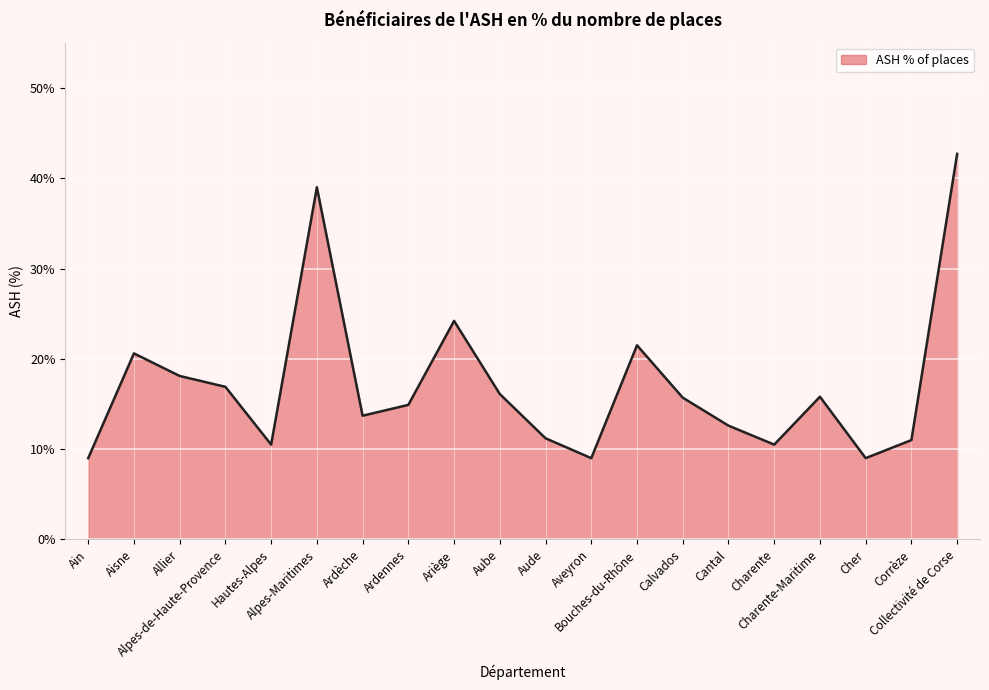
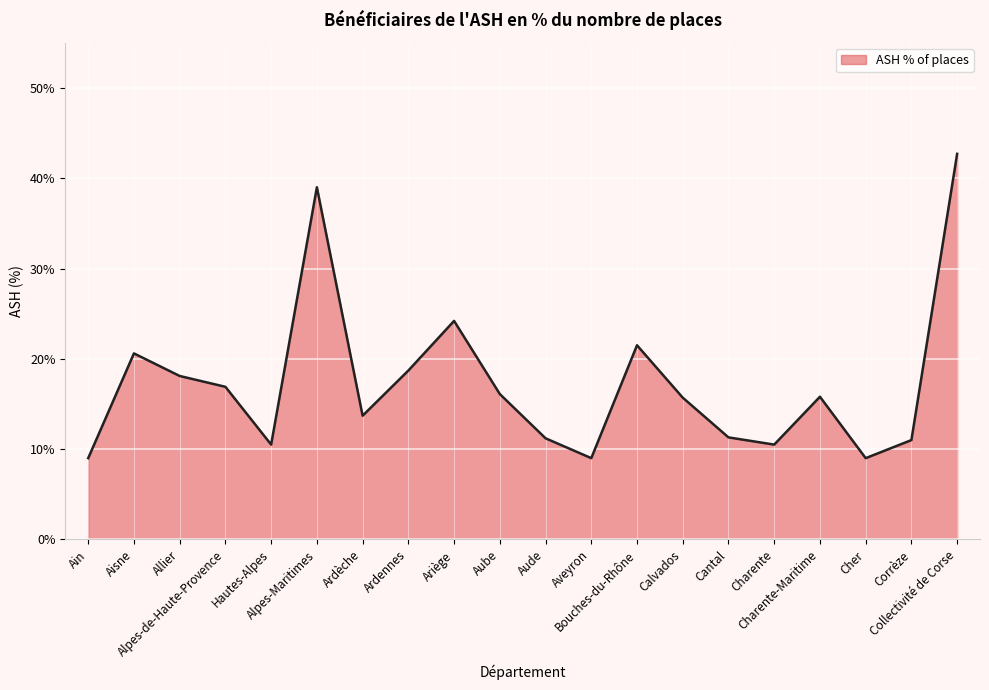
Ardennes: 15% -> 19%
Cantal: 13% -> 11%
